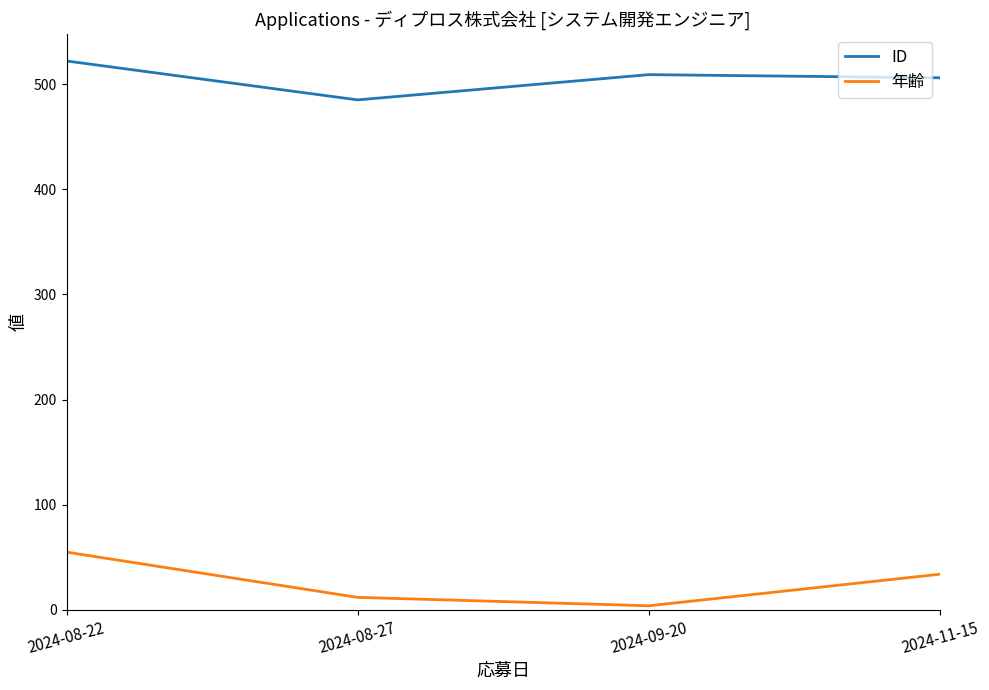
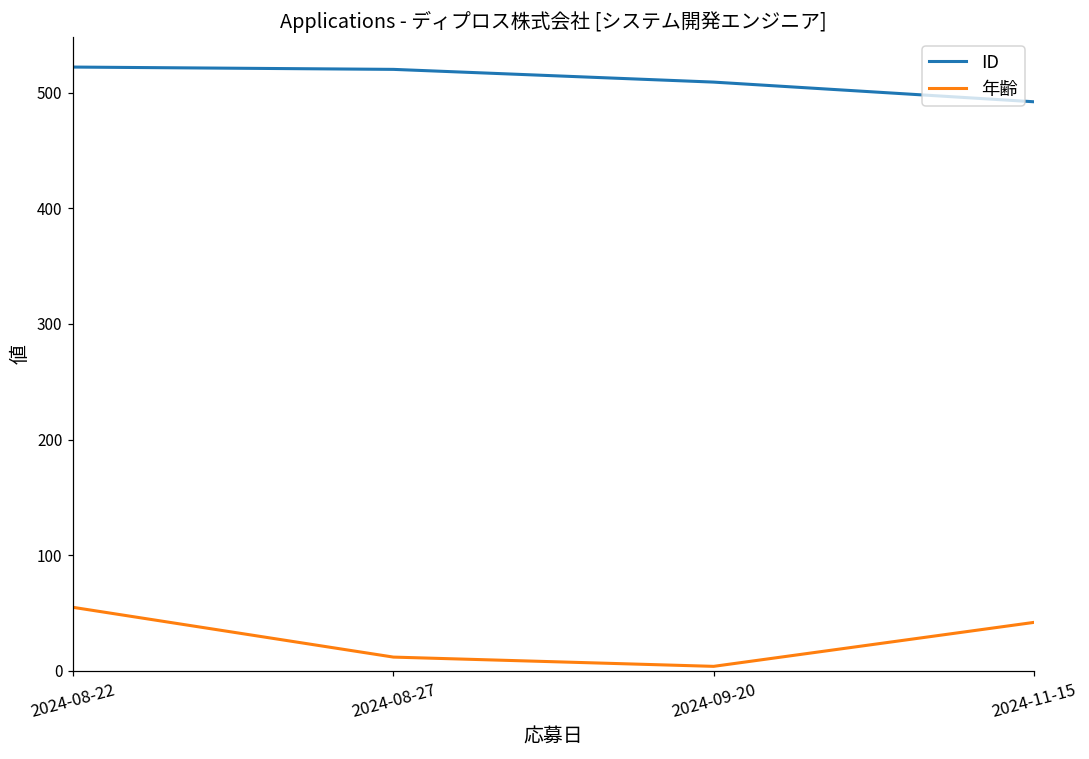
ID, 2024-08-27: 485 -> 520
ID, 2024-11-15: 506 -> 492
年齢, 2024-11-15: 34 -> 42
